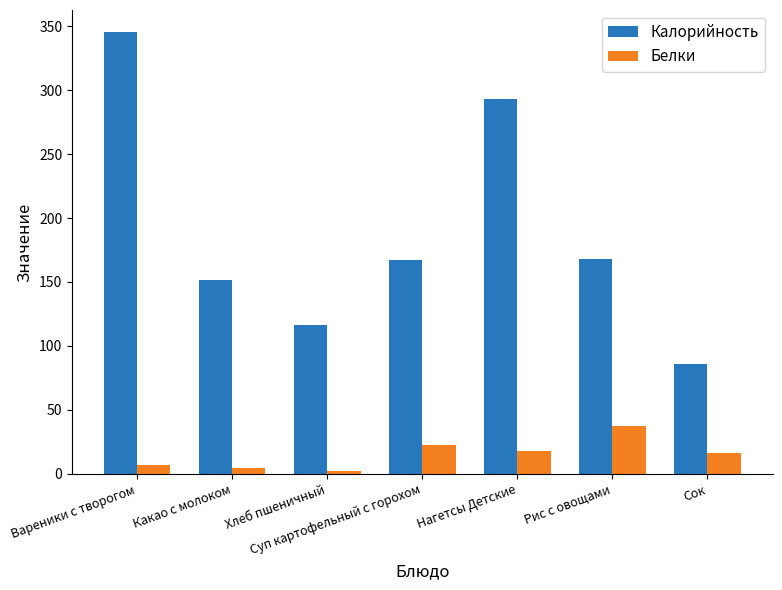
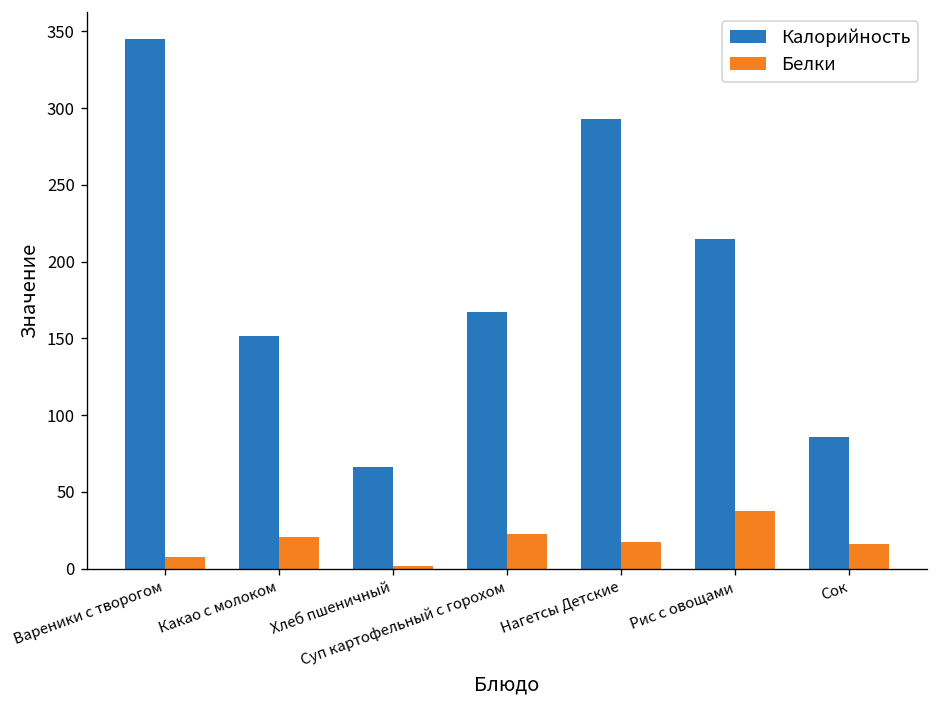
Белки, Какао с молоком: 5 -> 20
Калорийность, Хлеб пшеничный: 116 -> 66
Калорийность, Рис с овощами: 168 -> 214
